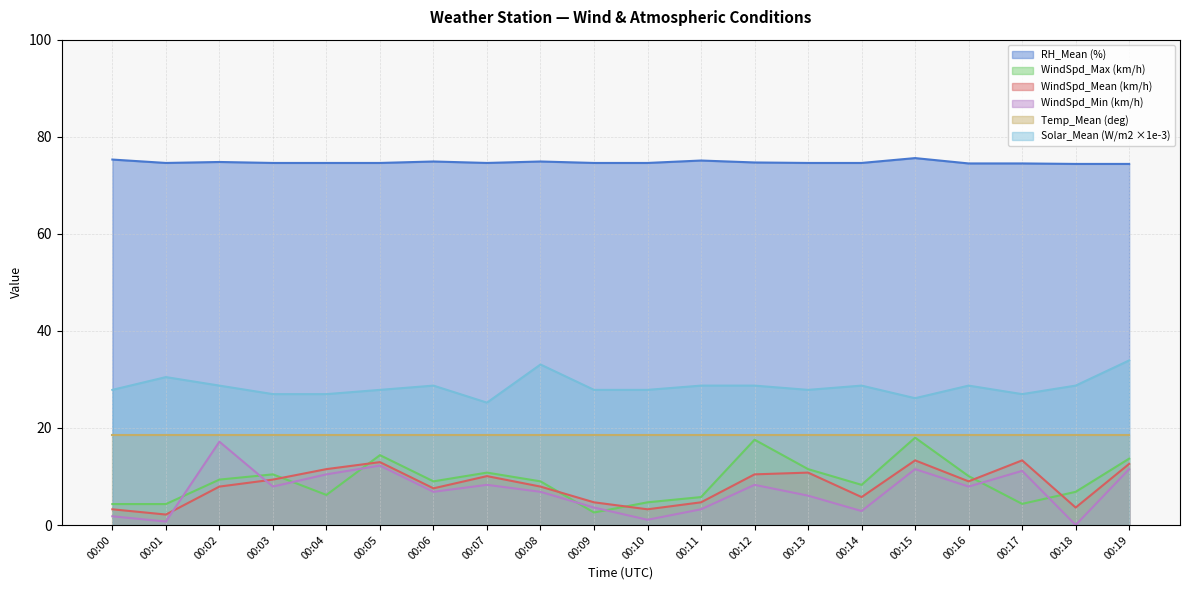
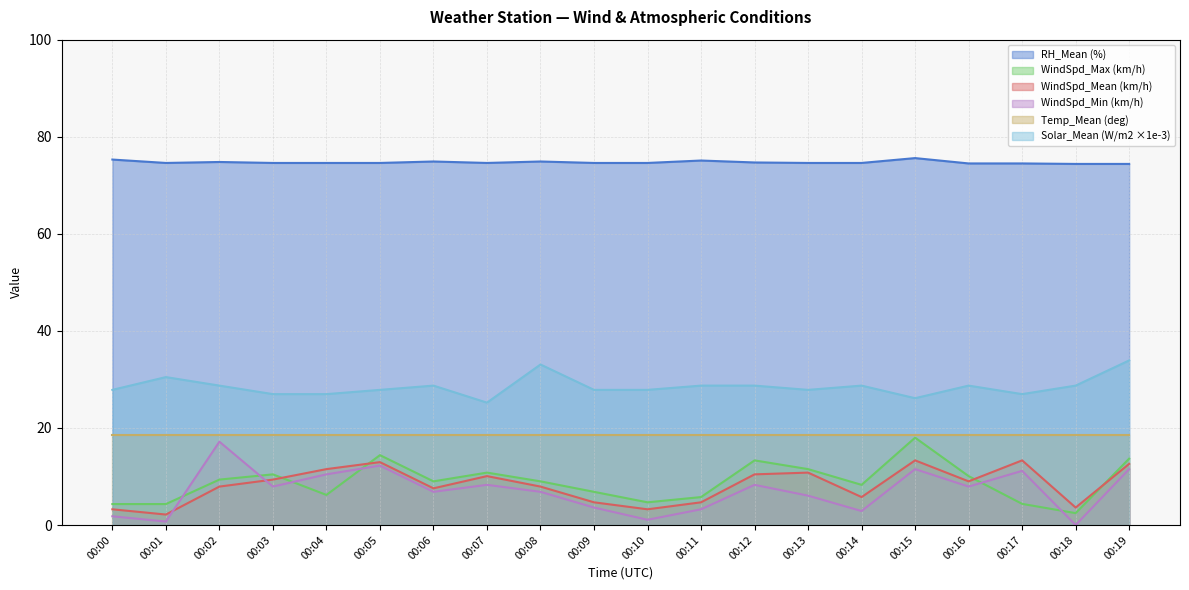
WindSpd_Max (km/h), 00:09: 3 -> 7
WindSpd_Max (km/h), 00:12: 18 -> 13
WindSpd_Max (km/h), 00:18: 7 -> 2
